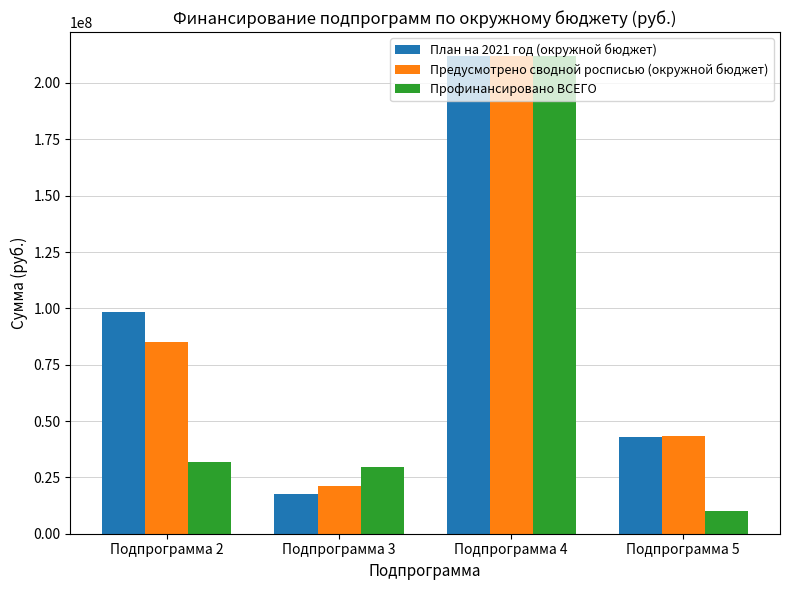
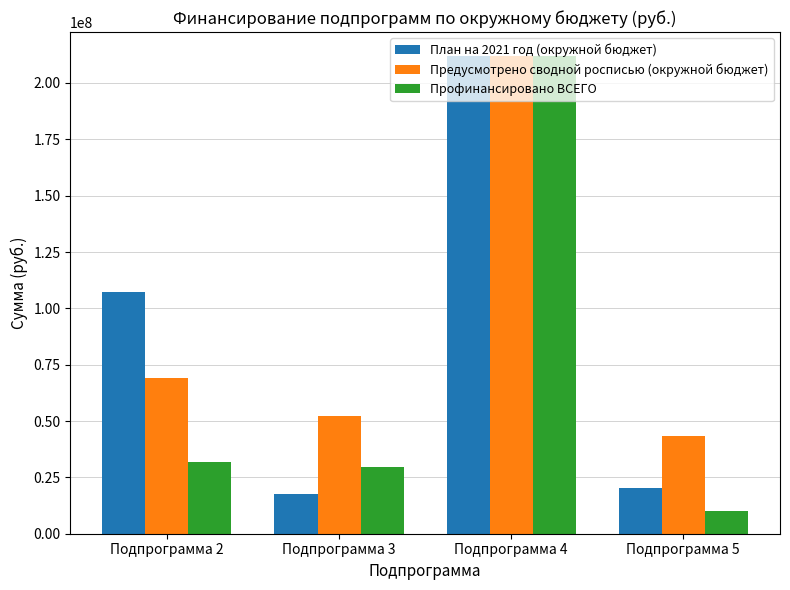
План на 2021 год (окружной бюджет), Подпрограмма 2: 98000000 -> 107000000
Предусмотрено сводной росписью (окружной бюджет), Подпрограмма 2: 85000000 -> 69000000
Предусмотрено сводной росписью (окружной бюджет), Подпрограмма 3: 21000000 -> 52000000
План на 2021 год (окружной бюджет), Подпрограмма 5: 43000000 -> 20000000
